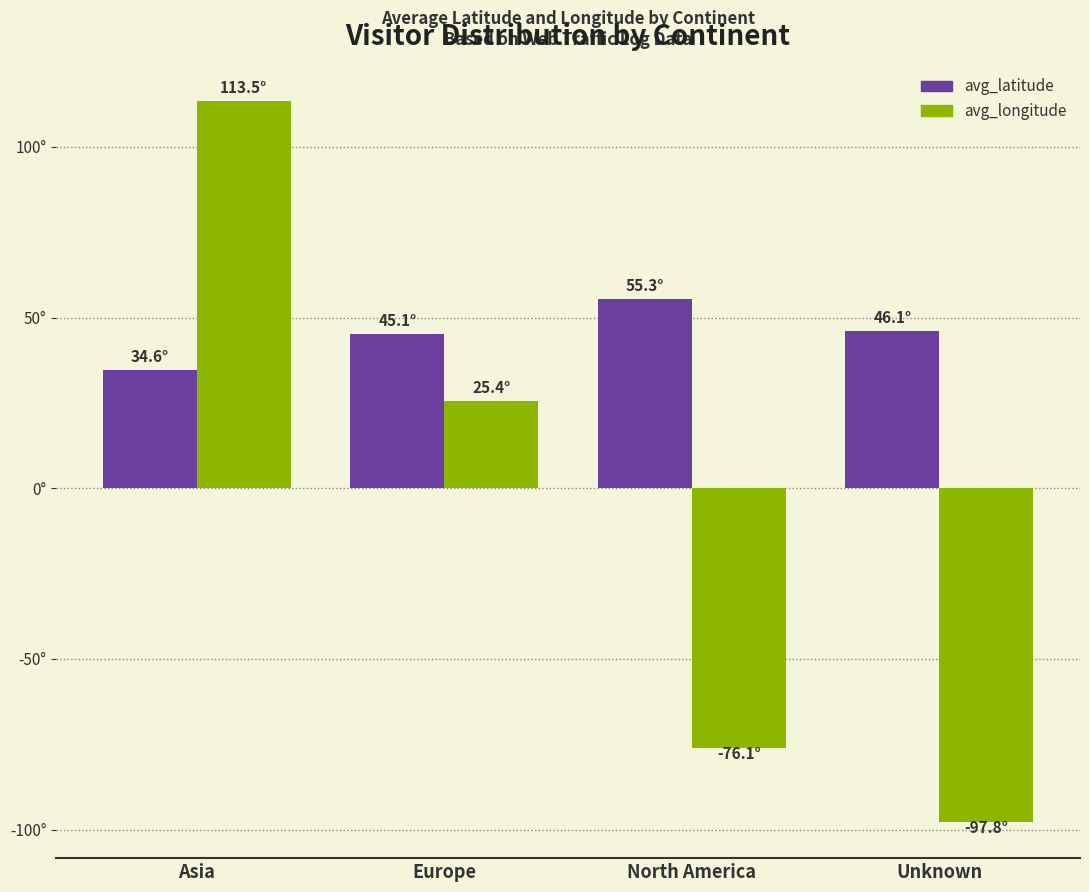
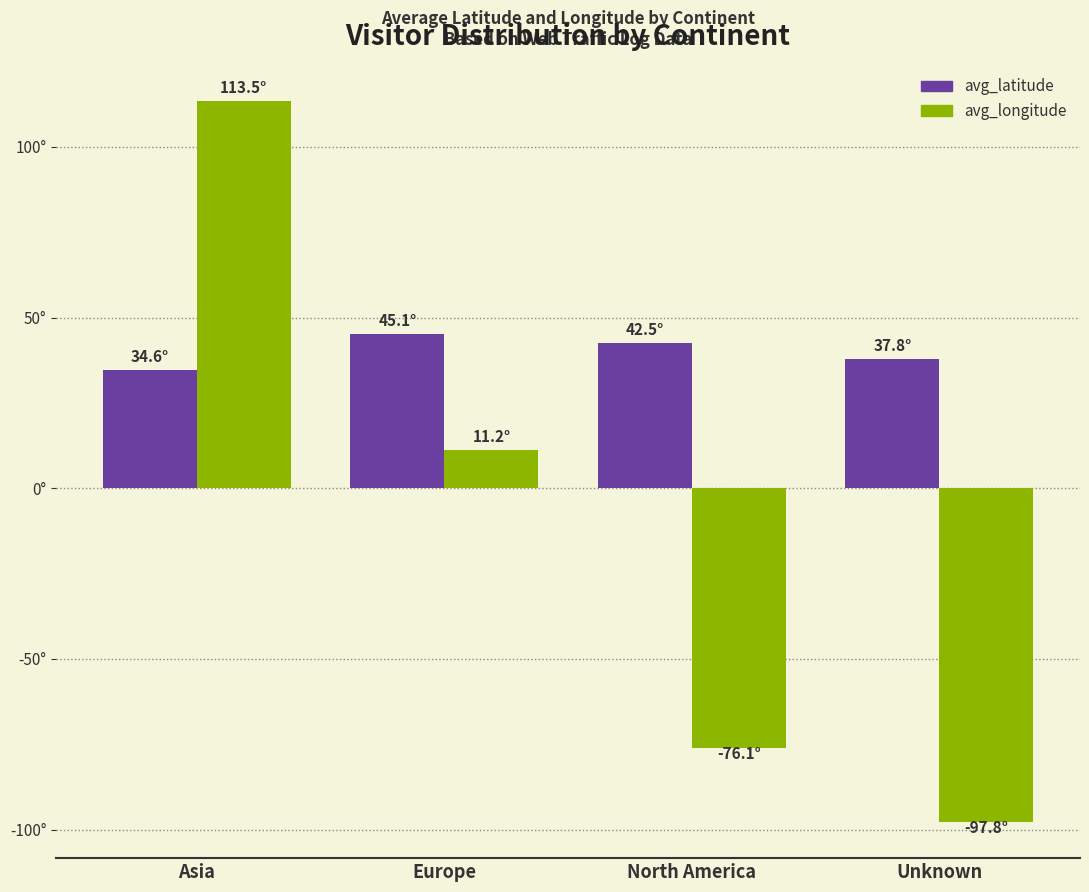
avg_longitude, Europe: 25.4° -> 11.2°
avg_latitude, North America: 55.3° -> 42.5°
avg_latitude, Unknown: 46.1° -> 37.8°
